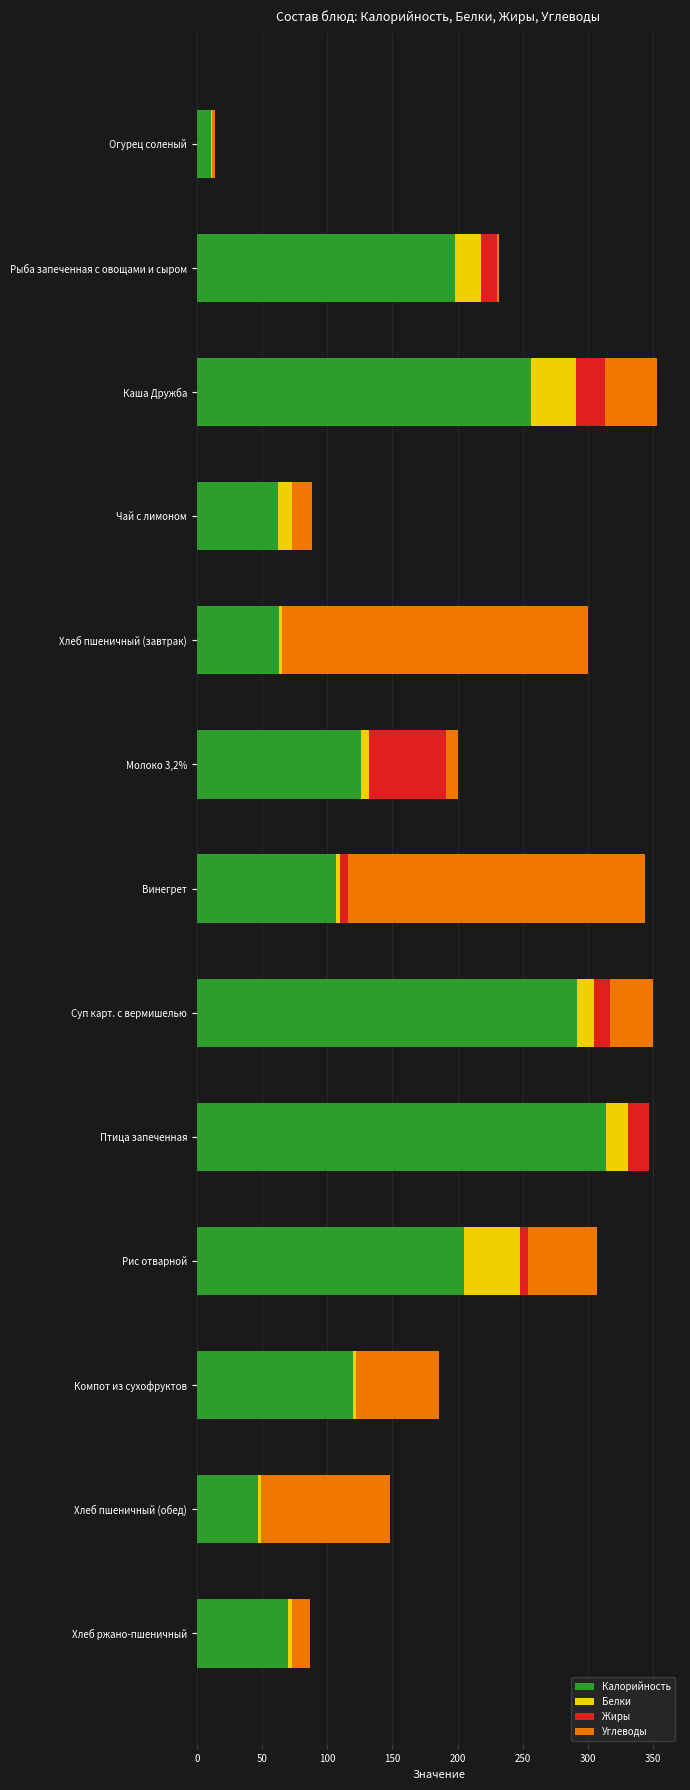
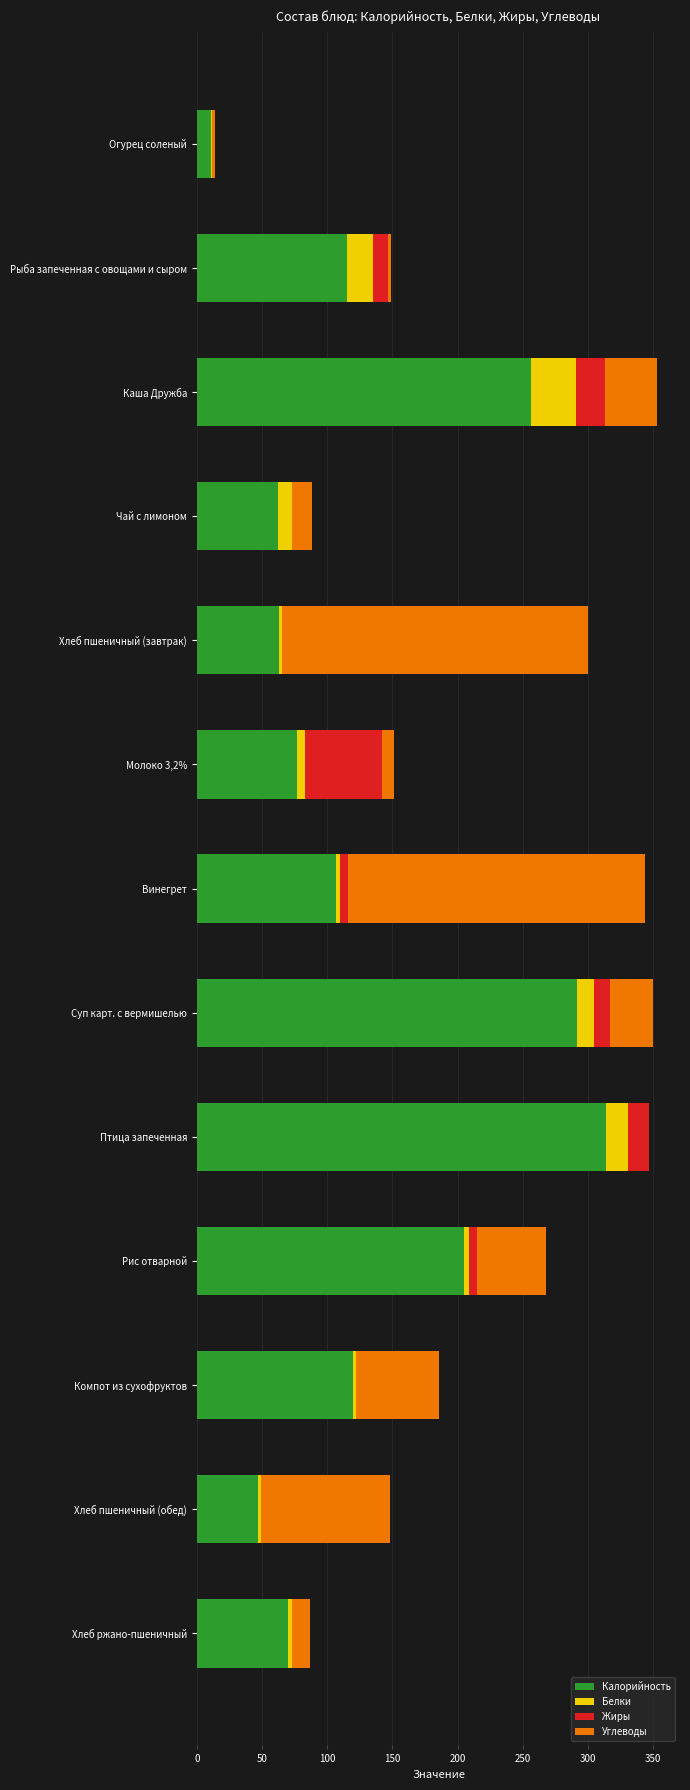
Калорийность, Рыба запеченная с овощами и сыром: 198 -> 115
Калорийность, Молоко 3,2%: 126 -> 77
Белки, Рис отварной: 43 -> 4
